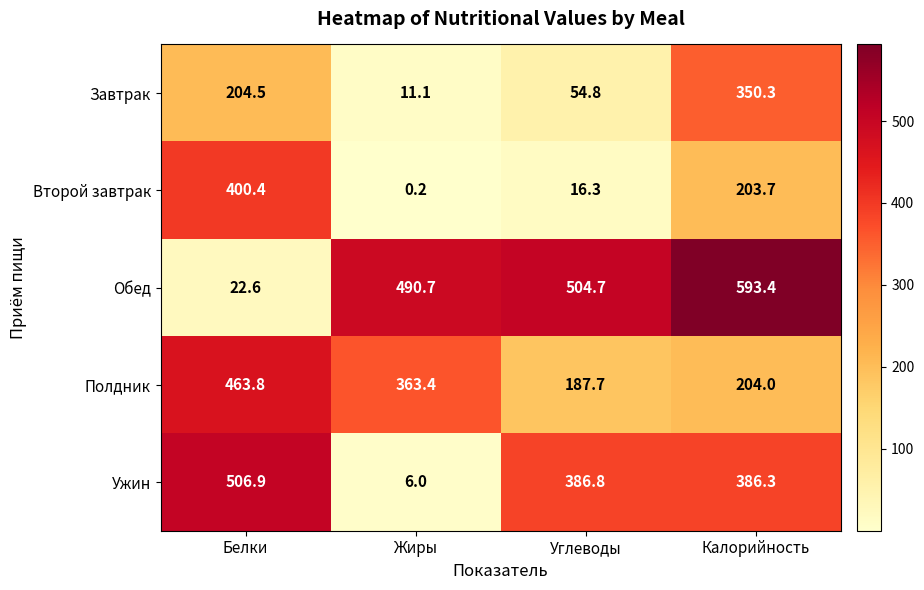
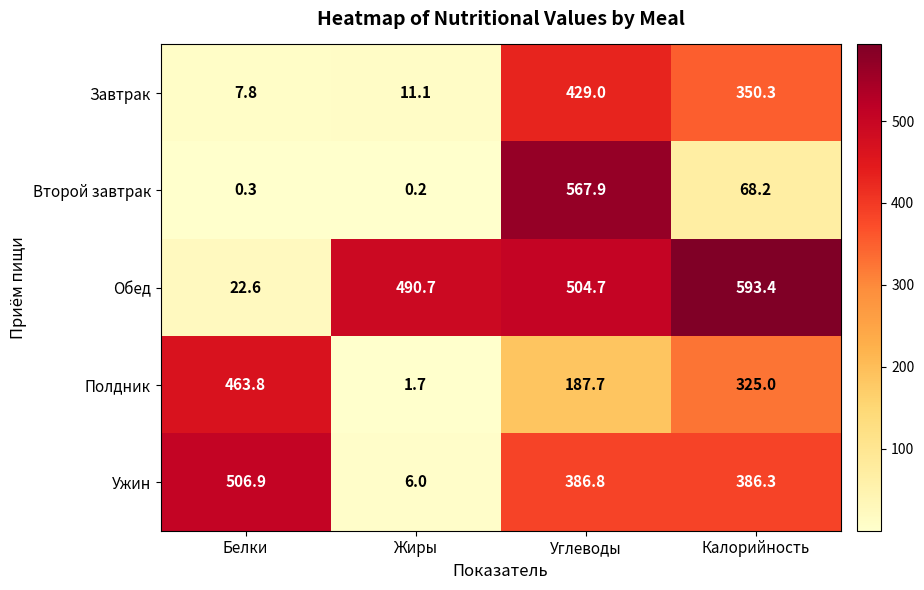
Завтрак, Белки: 204.5 -> 7.8
Завтрак, Углеводы: 54.8 -> 429.0
Второй завтрак, Белки: 400.4 -> 0.3
Второй завтрак, Углеводы: 16.3 -> 567.9
Второй завтрак, Калорийность: 203.7 -> 68.2
Полдник, Жиры: 363.4 -> 1.7
Полдник, Калорийность: 204.0 -> 325.0
